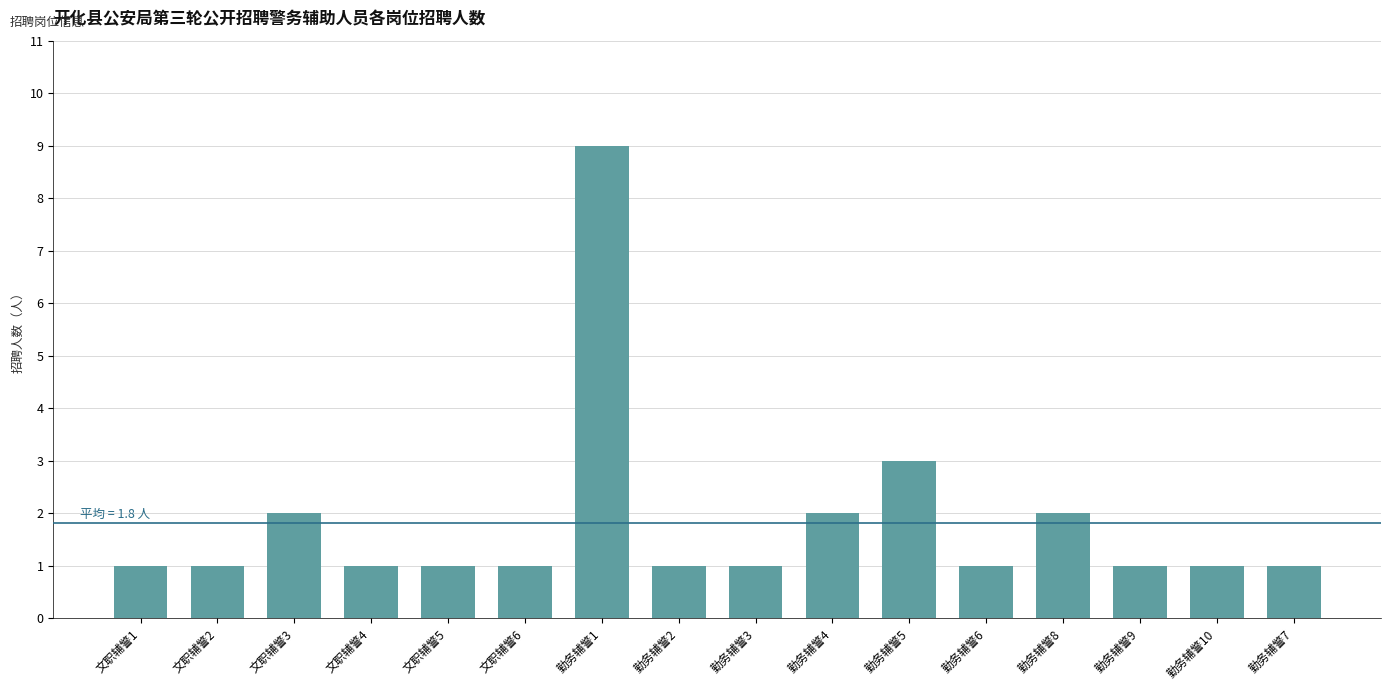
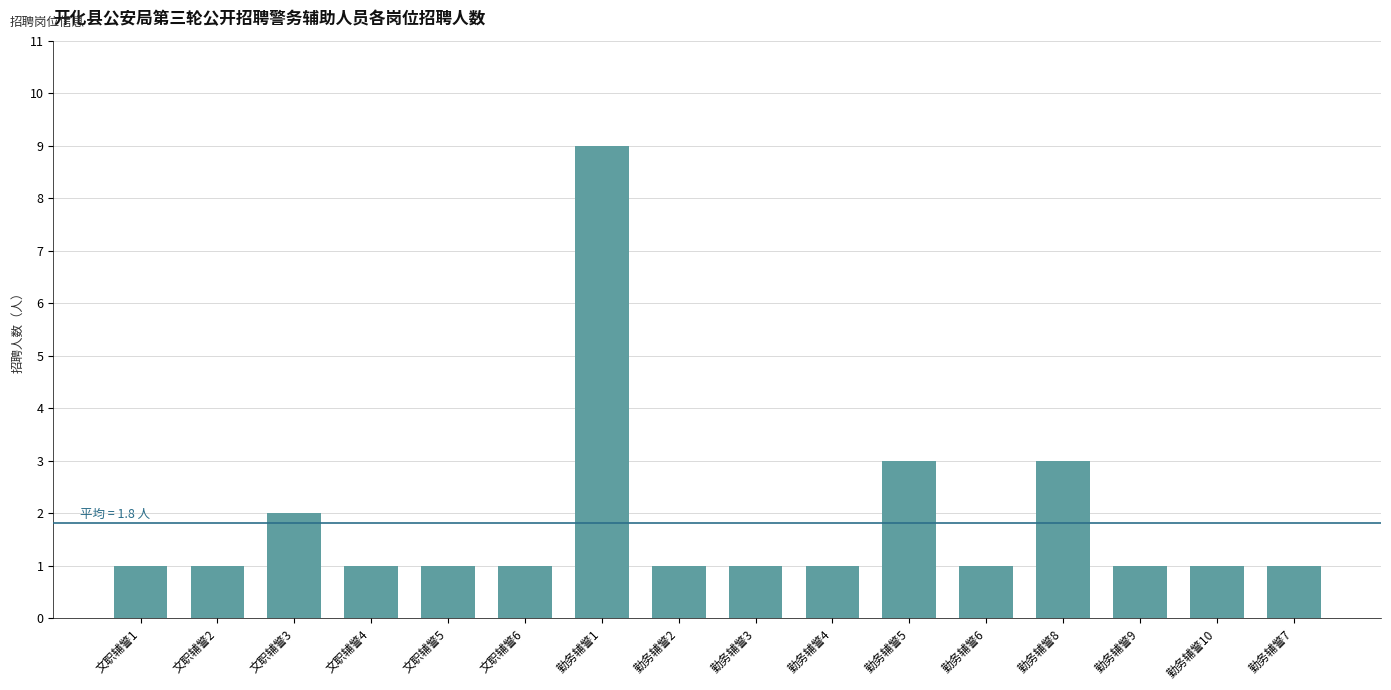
勤务辅警4: 2 -> 1
勤务辅警8: 2 -> 3
